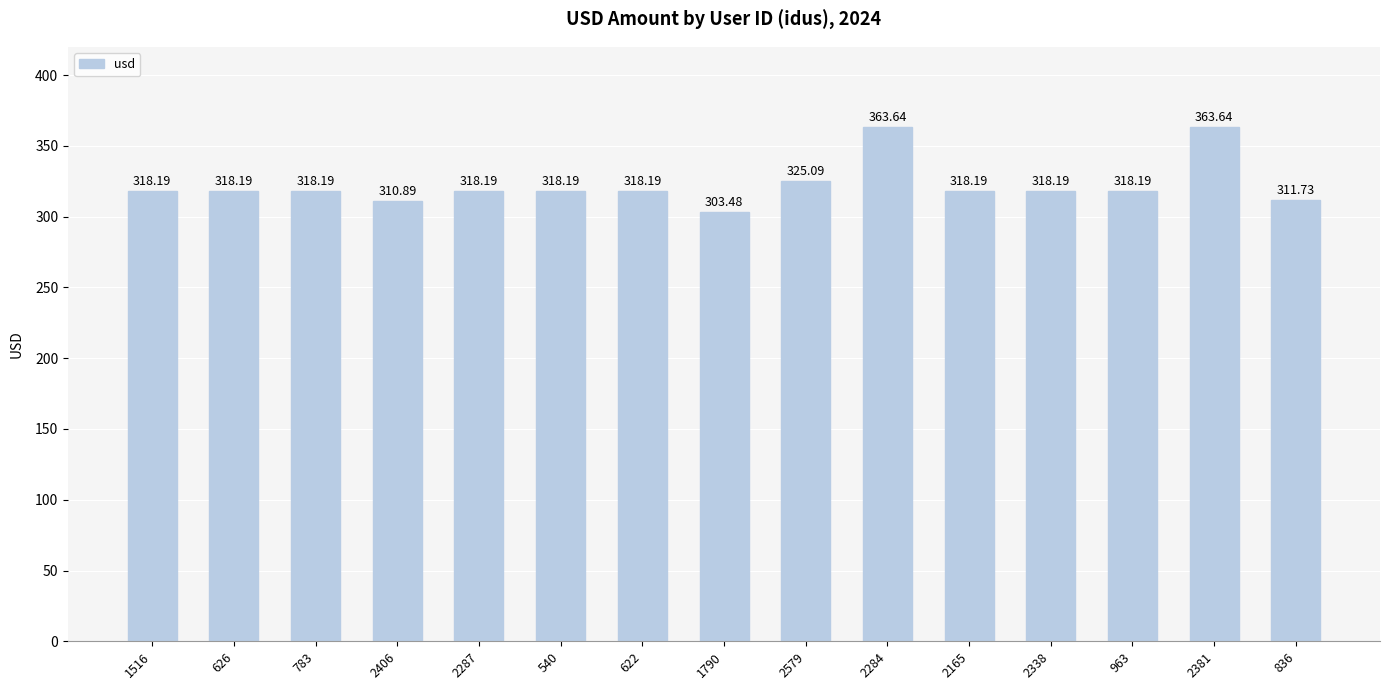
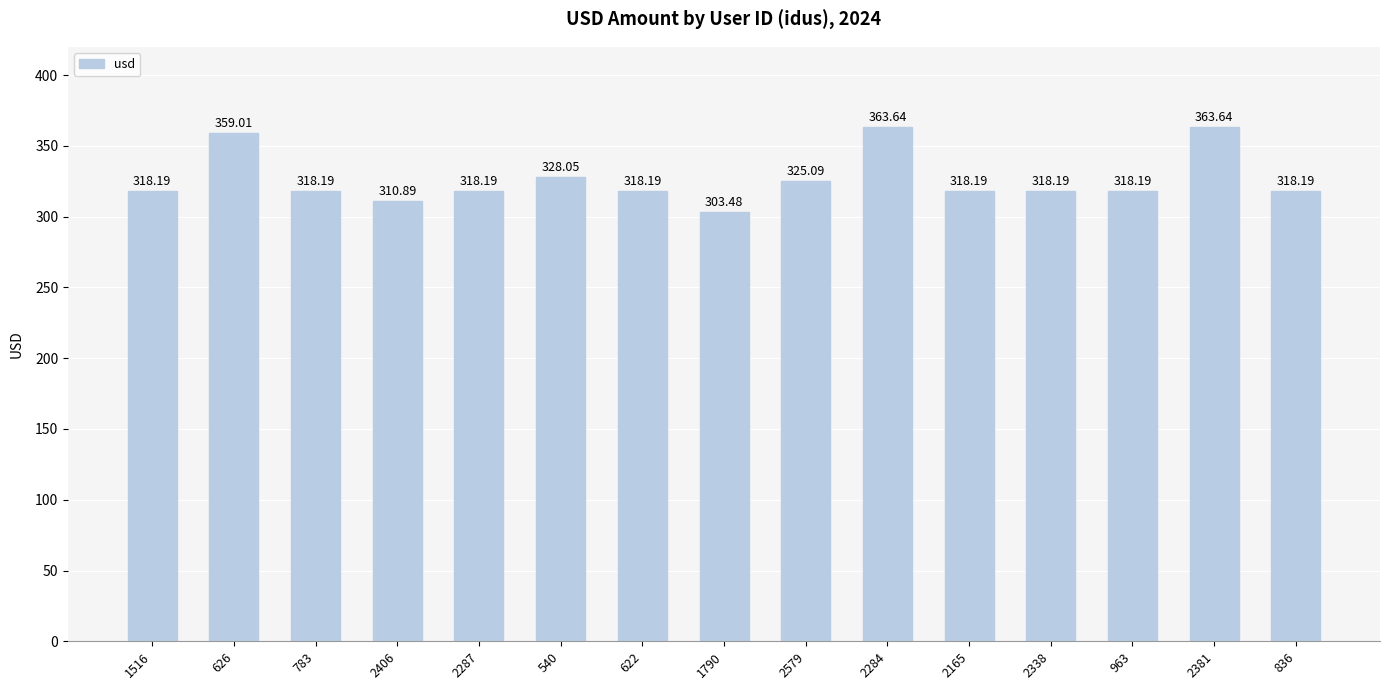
626: 318.19 -> 359.01
540: 318.19 -> 328.05
836: 311.73 -> 318.19
